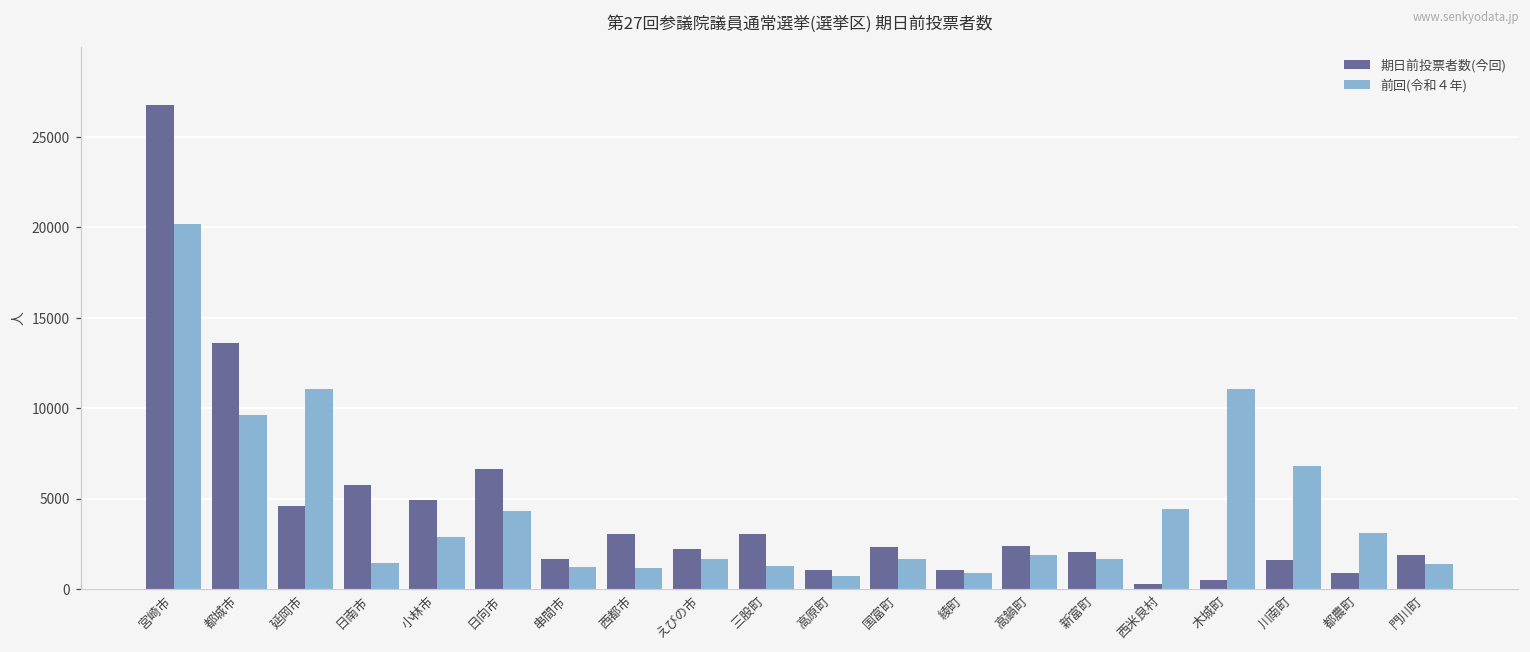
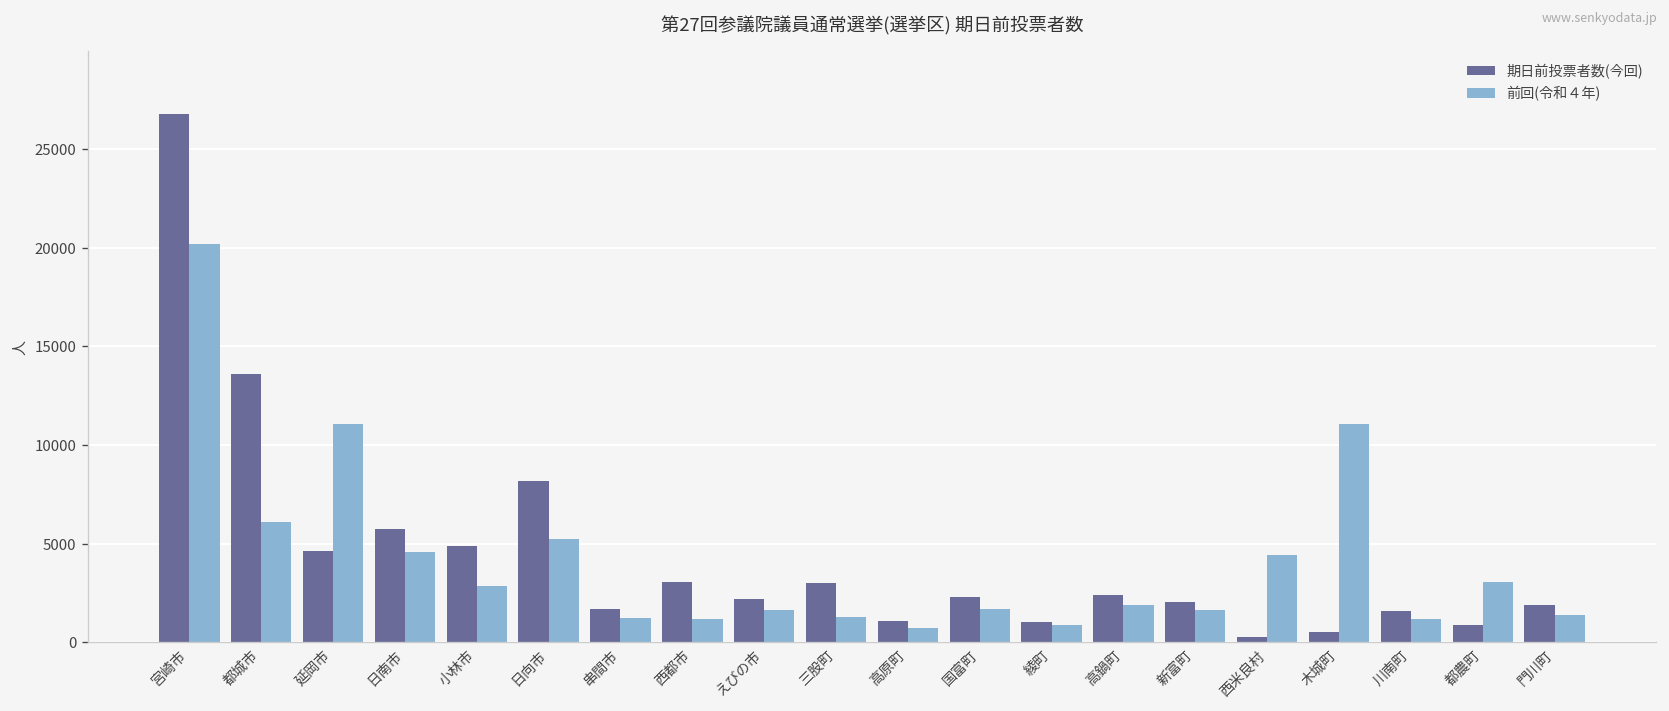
前回(令和４年), 都城市: 9600 -> 6100
前回(令和４年), 日南市: 1500 -> 4600
期日前投票者数(今回), 日向市: 6600 -> 8200
前回(令和４年), 日向市: 4300 -> 5200
前回(令和４年), 川南町: 6800 -> 1200
